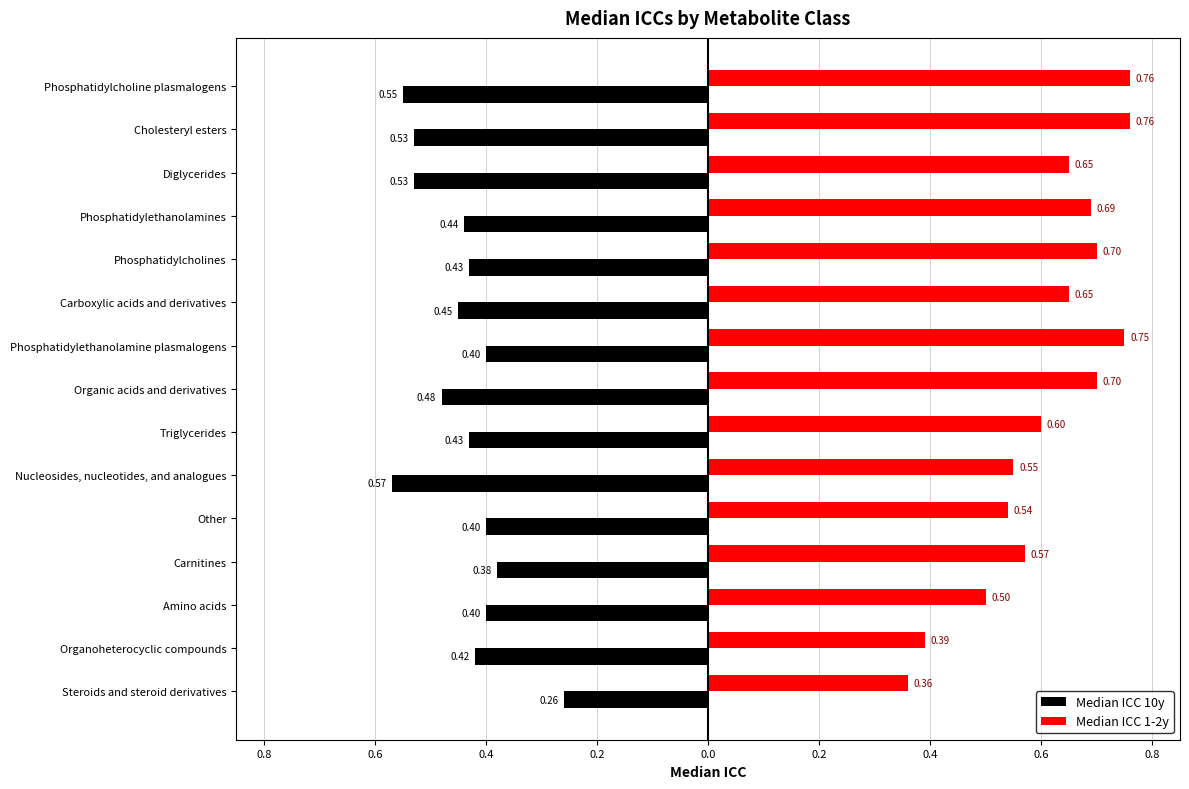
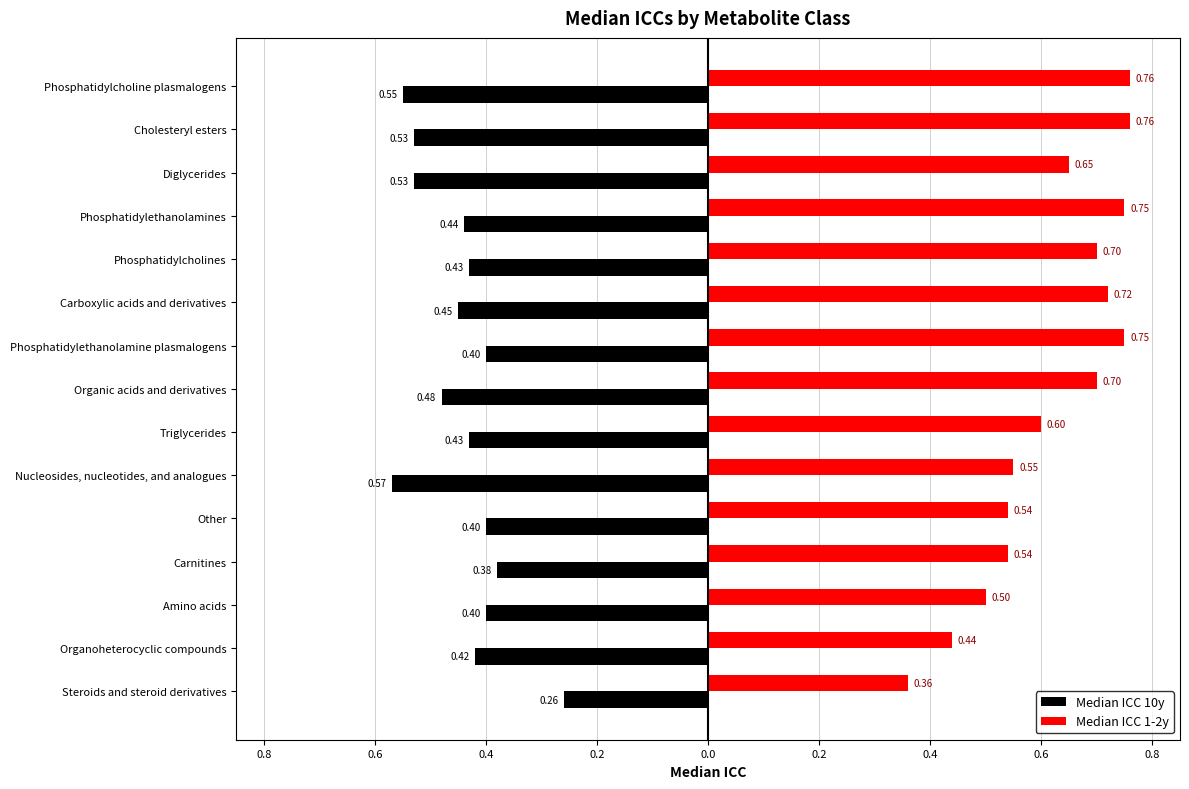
Median ICC 1-2y, Phosphatidylethanolamines: 0.69 -> 0.75
Median ICC 1-2y, Carboxylic acids and derivatives: 0.65 -> 0.72
Median ICC 1-2y, Carnitines: 0.57 -> 0.54
Median ICC 1-2y, Organoheterocyclic compounds: 0.39 -> 0.44
